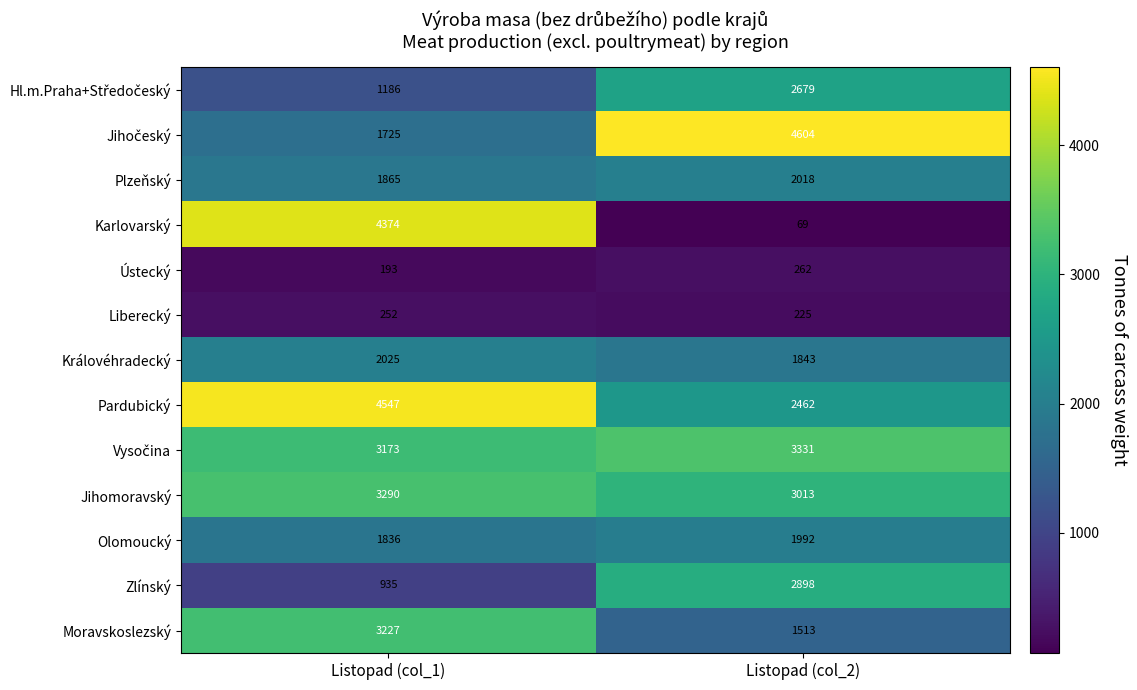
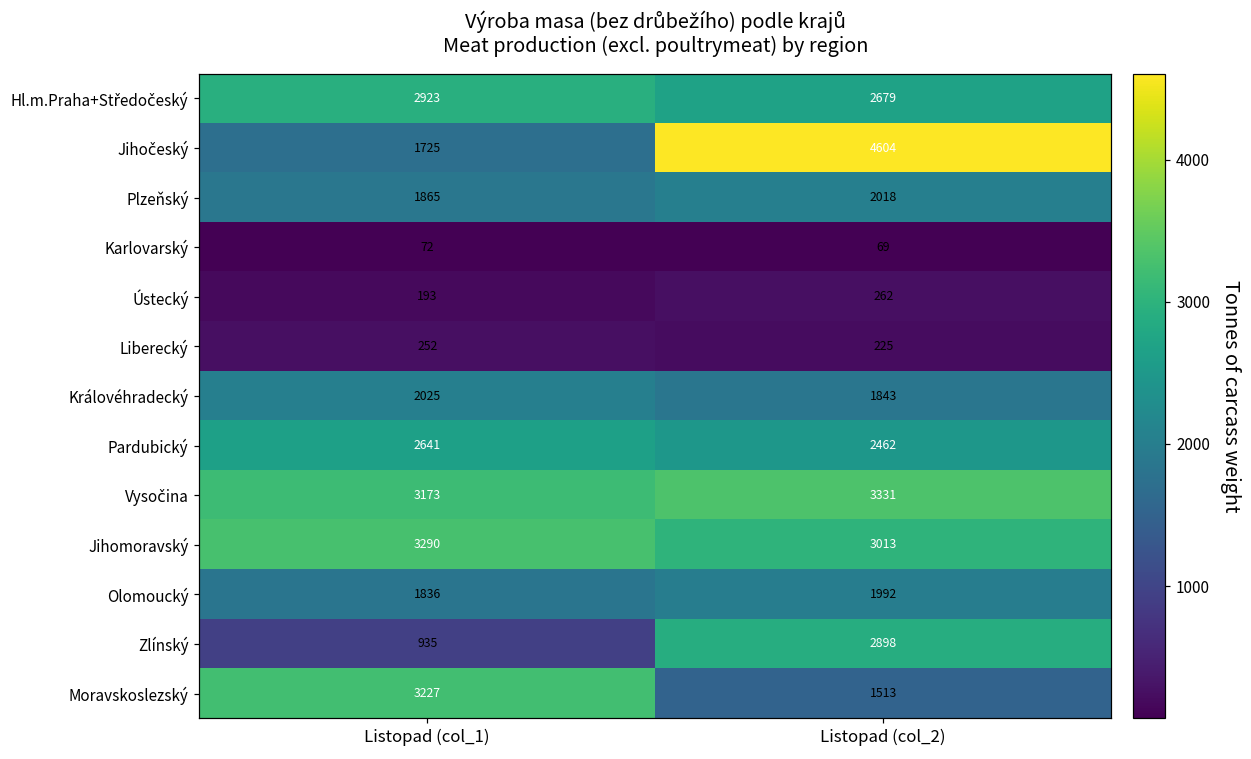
Hl.m.Praha+Středočeský, Listopad (col_1): 1186 -> 2923
Karlovarský, Listopad (col_1): 4374 -> 72
Pardubický, Listopad (col_1): 4547 -> 2641
